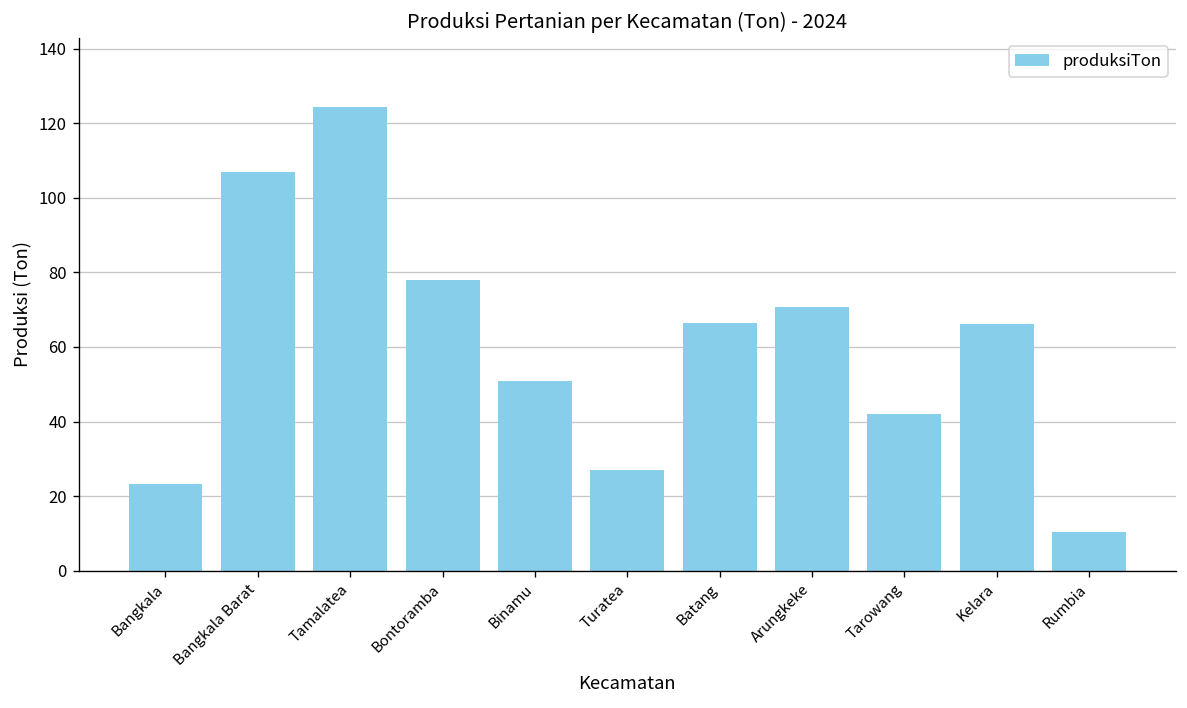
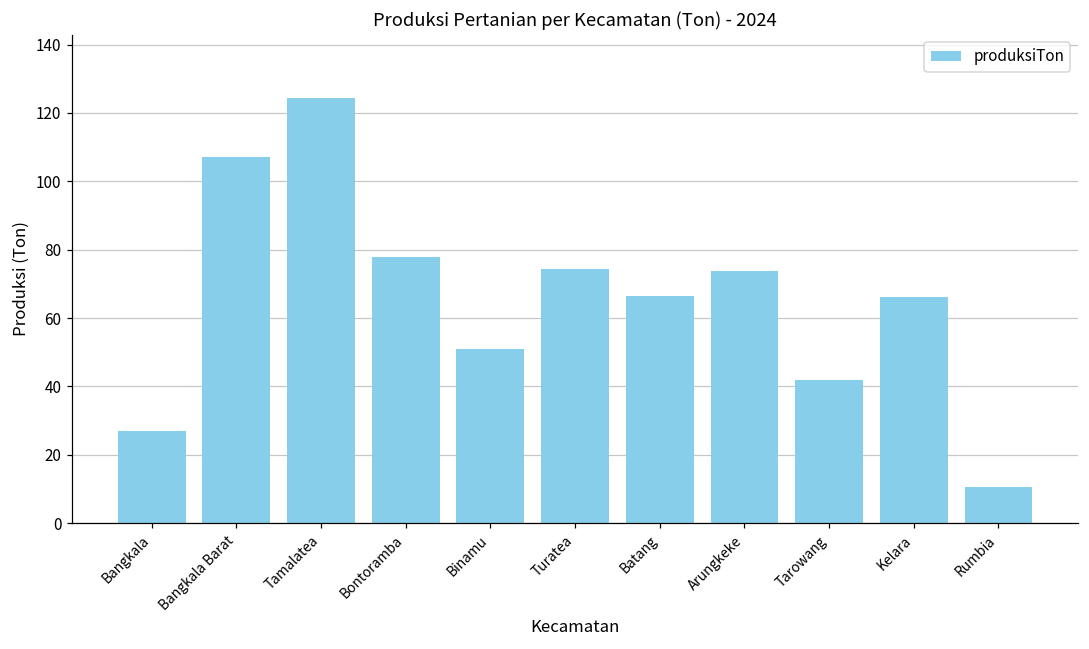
Bangkala: 23 -> 27
Turatea: 27 -> 74
Arungkeke: 71 -> 74
